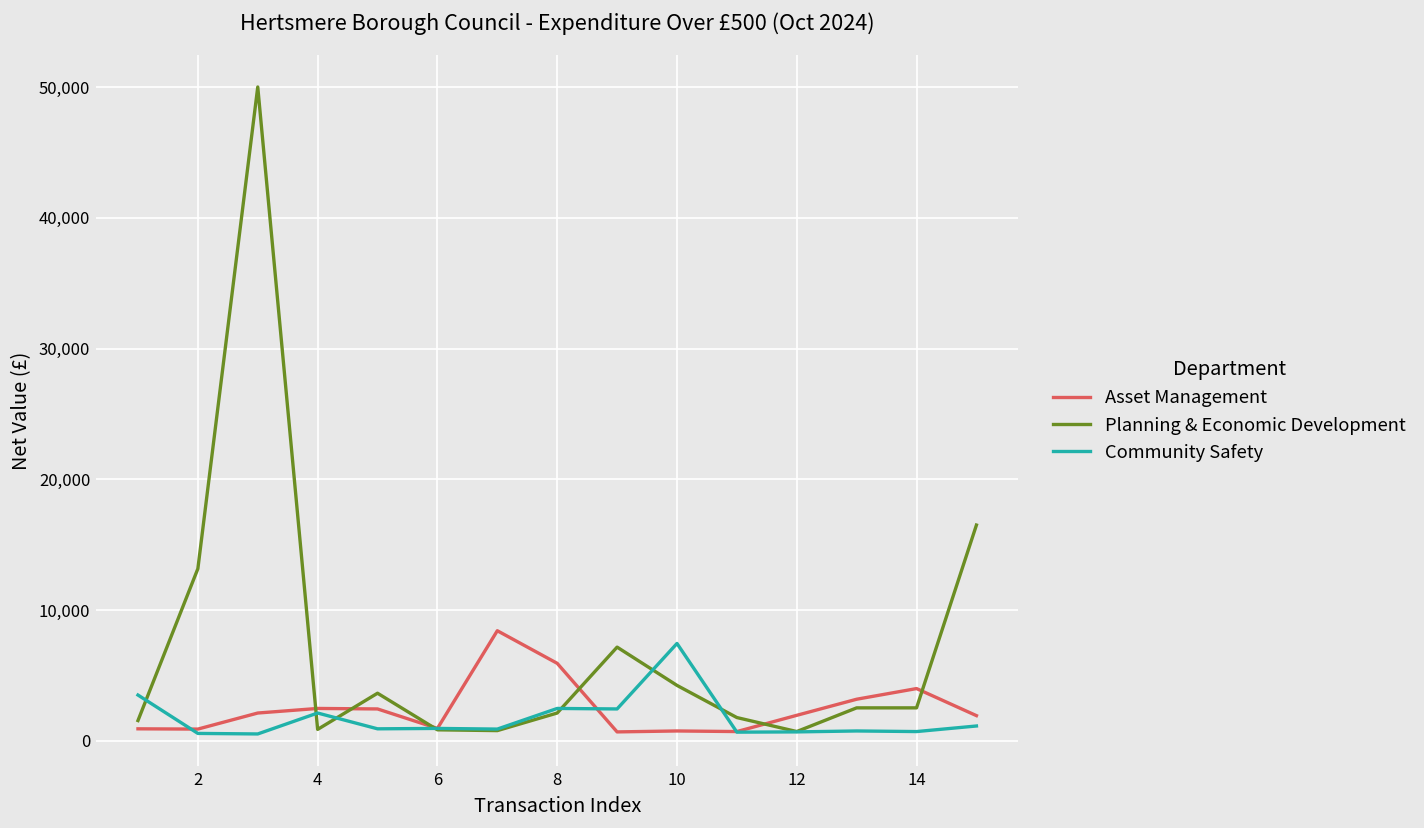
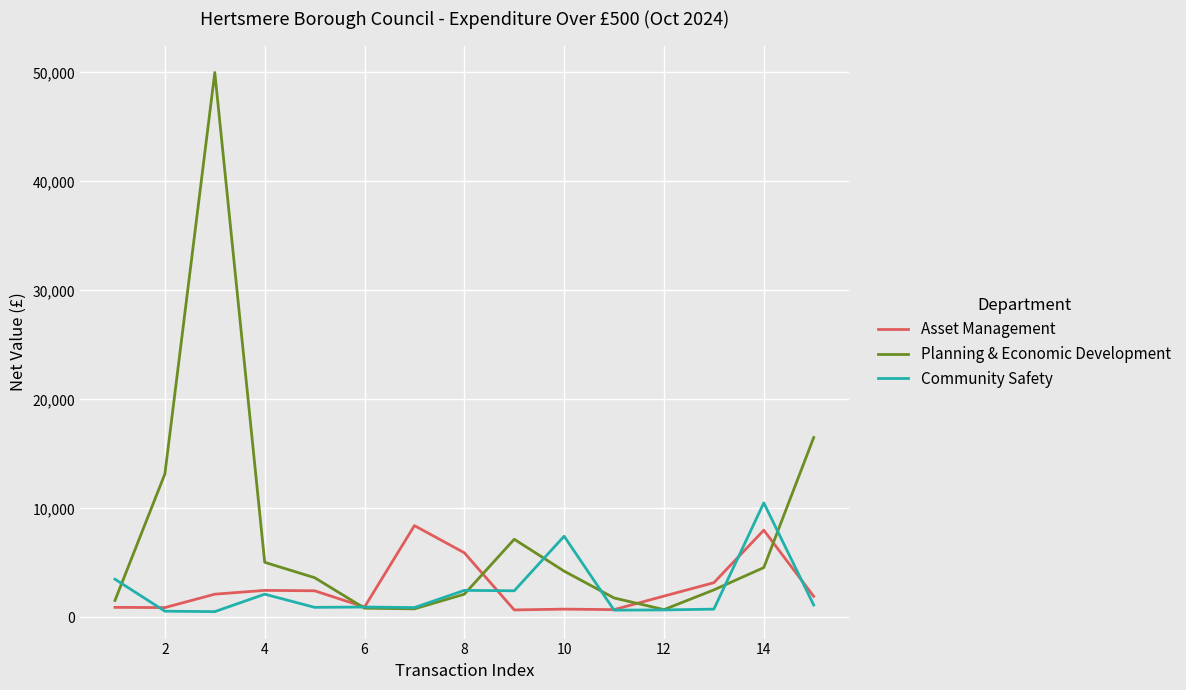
Planning & Economic Development, 4: 900 -> 5,100
Asset Management, 14: 4,000 -> 8,000
Planning & Economic Development, 14: 2,500 -> 4,600
Community Safety, 14: 700 -> 10,500
